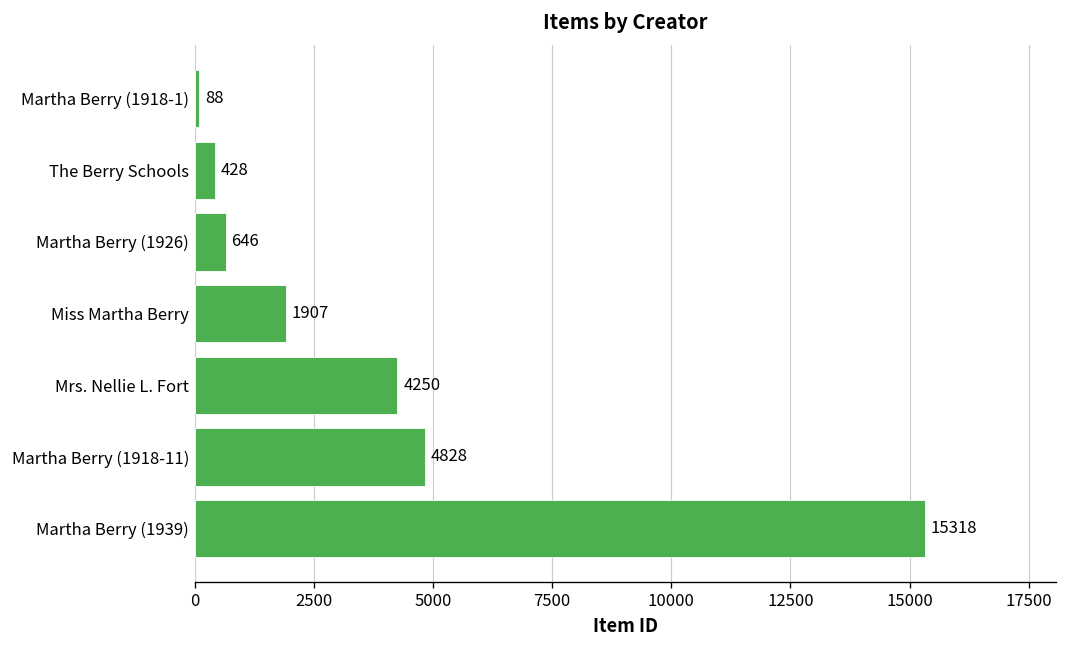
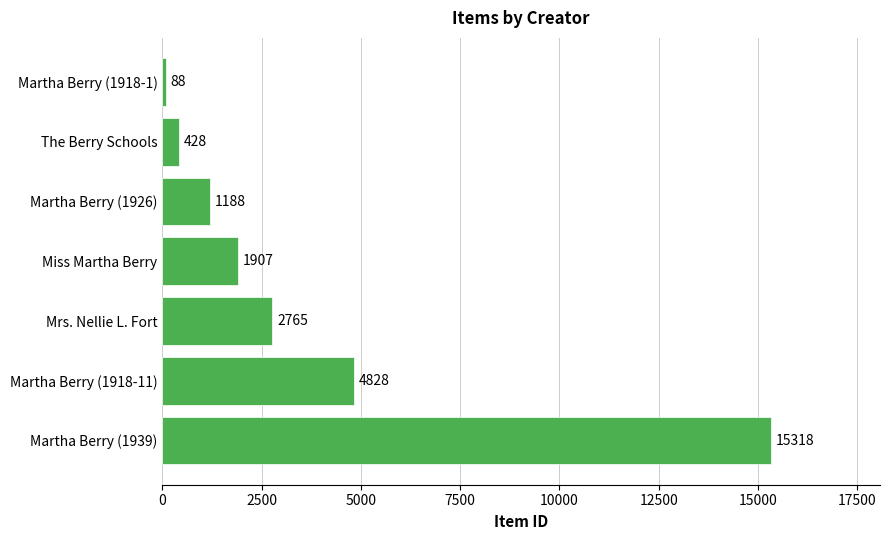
Martha Berry (1926): 646 -> 1188
Mrs. Nellie L. Fort: 4250 -> 2765
